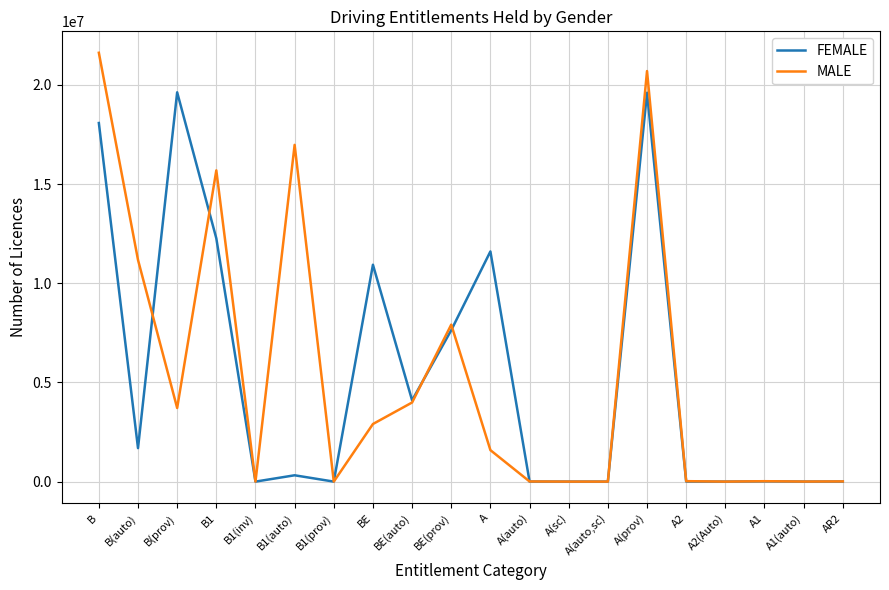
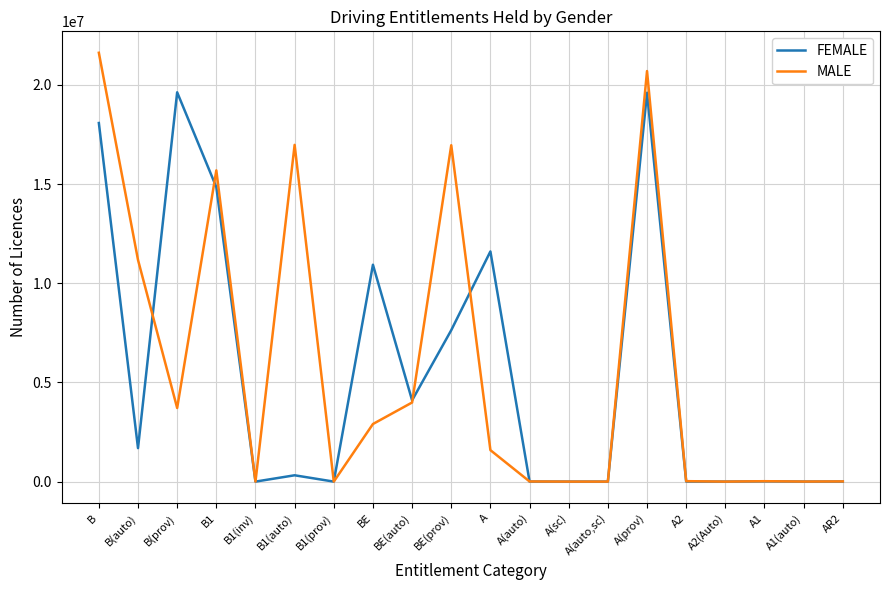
FEMALE, B1: 12300000 -> 14800000
MALE, BE(prov): 7900000 -> 17000000
